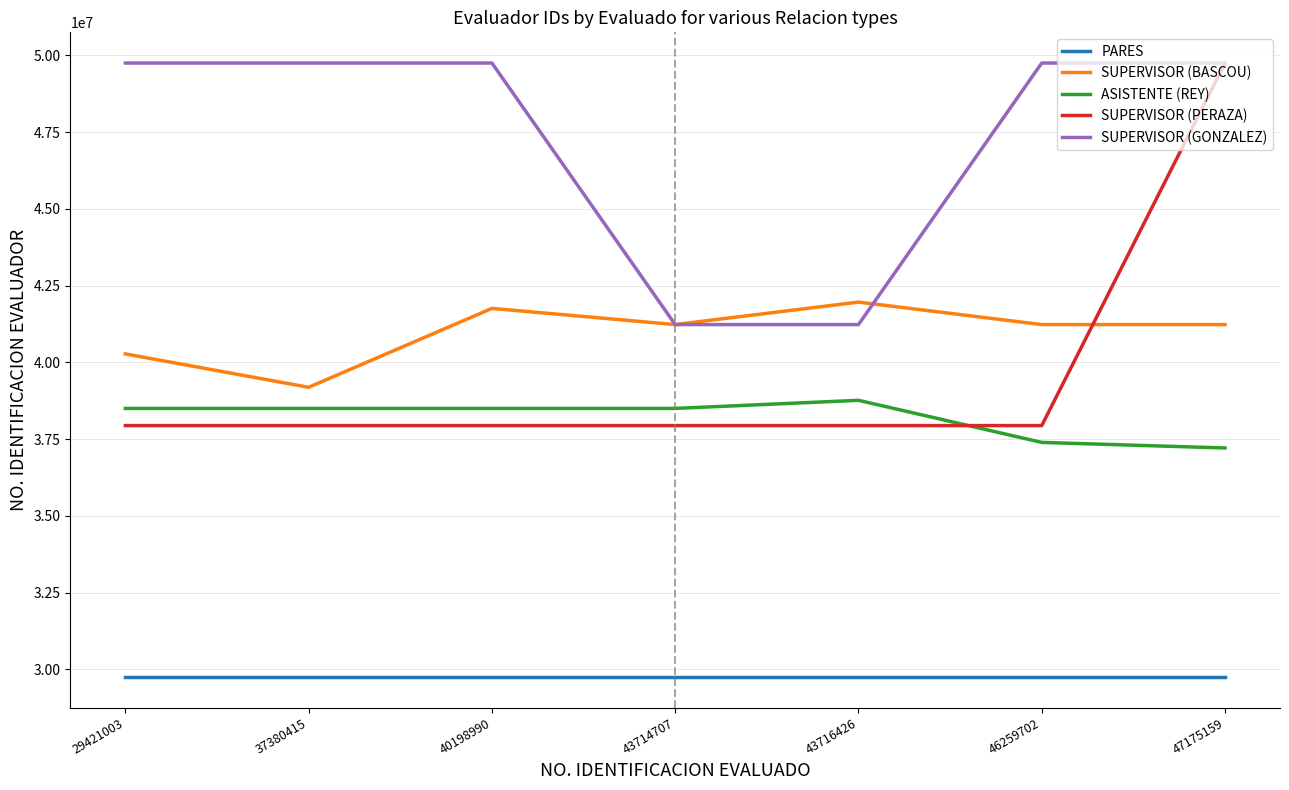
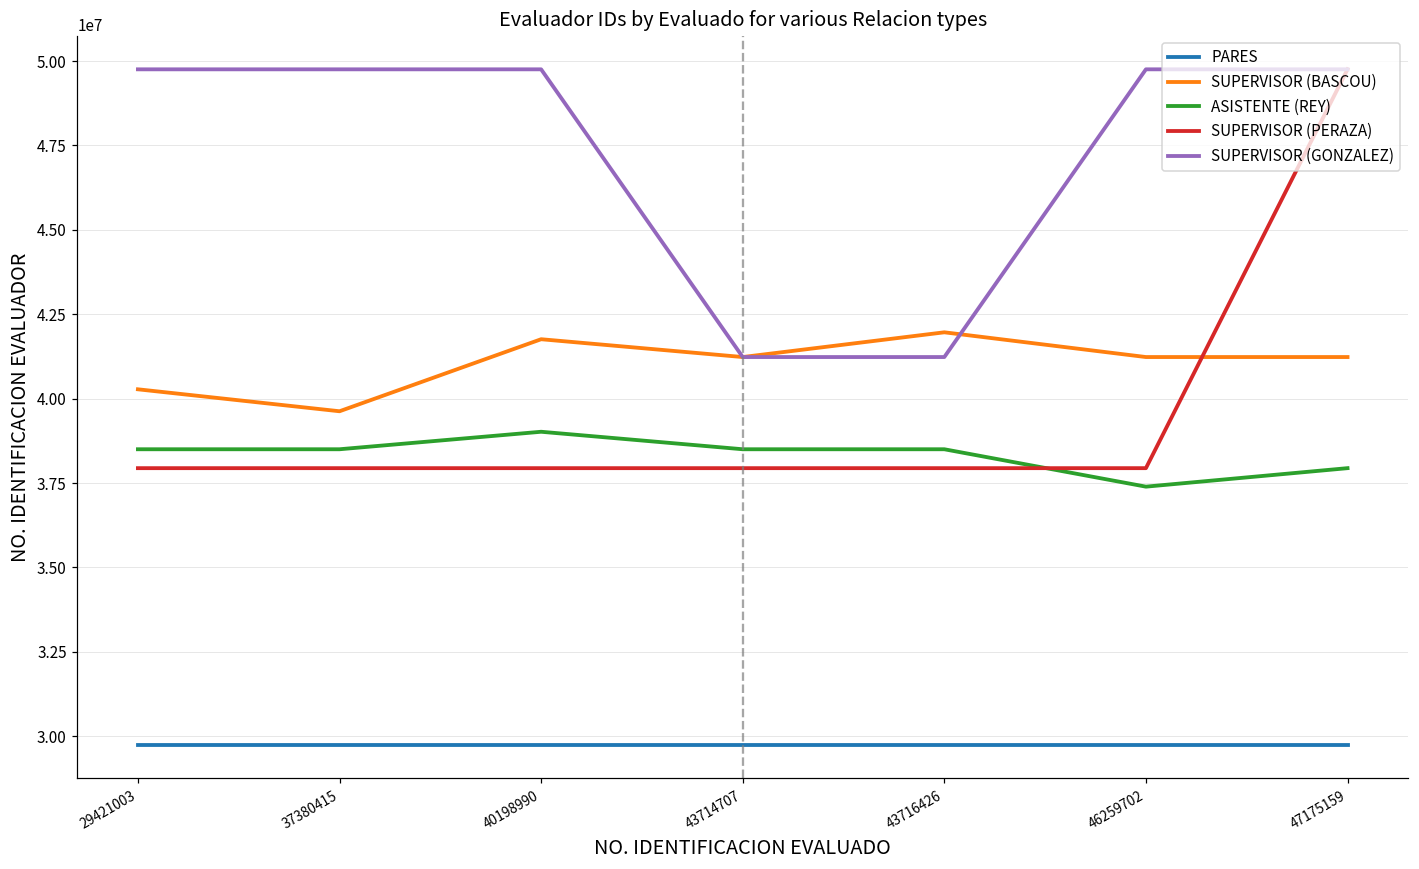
SUPERVISOR (BASCOU), 37380415: 39200000 -> 39600000
ASISTENTE (REY), 40198990: 38500000 -> 39000000
ASISTENTE (REY), 43716426: 38800000 -> 38500000
ASISTENTE (REY), 47175159: 37200000 -> 37900000
